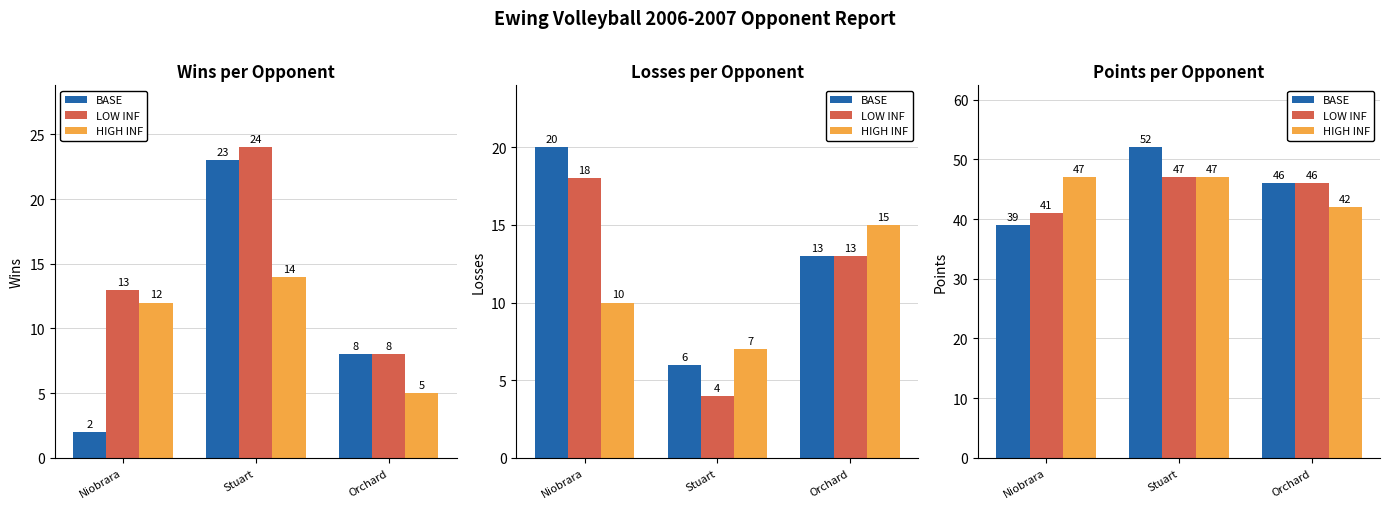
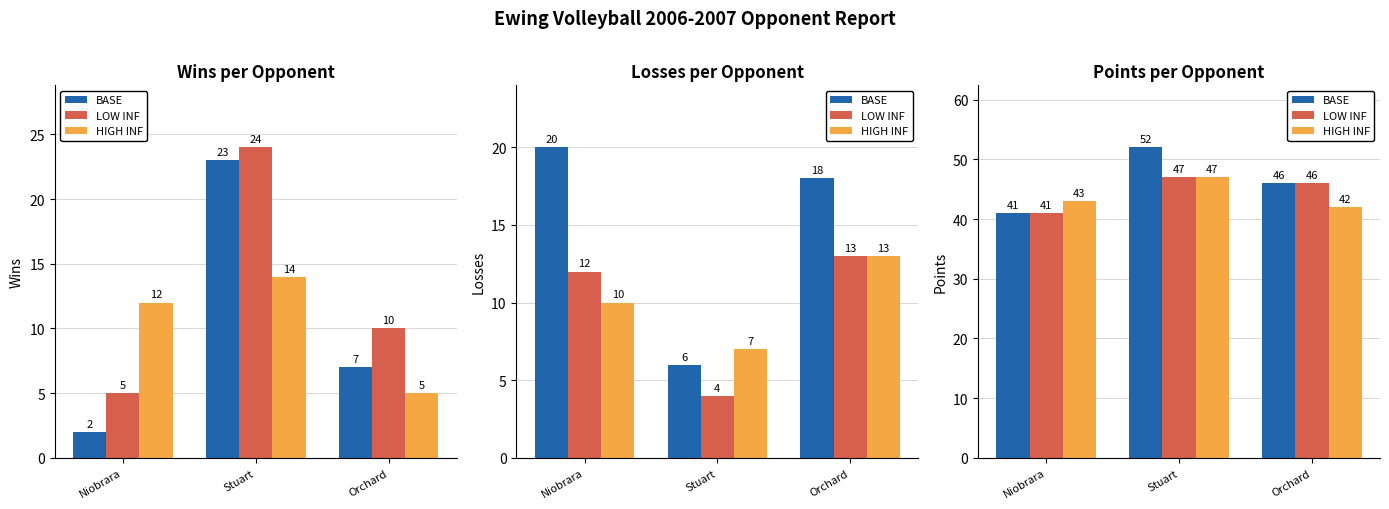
Wins per Opponent, LOW INF, Niobrara: 13 -> 5
Wins per Opponent, BASE, Orchard: 8 -> 7
Wins per Opponent, LOW INF, Orchard: 8 -> 10
Losses per Opponent, LOW INF, Niobrara: 18 -> 12
Losses per Opponent, BASE, Orchard: 13 -> 18
Losses per Opponent, HIGH INF, Orchard: 15 -> 13
Points per Opponent, BASE, Niobrara: 39 -> 41
Points per Opponent, HIGH INF, Niobrara: 47 -> 43
